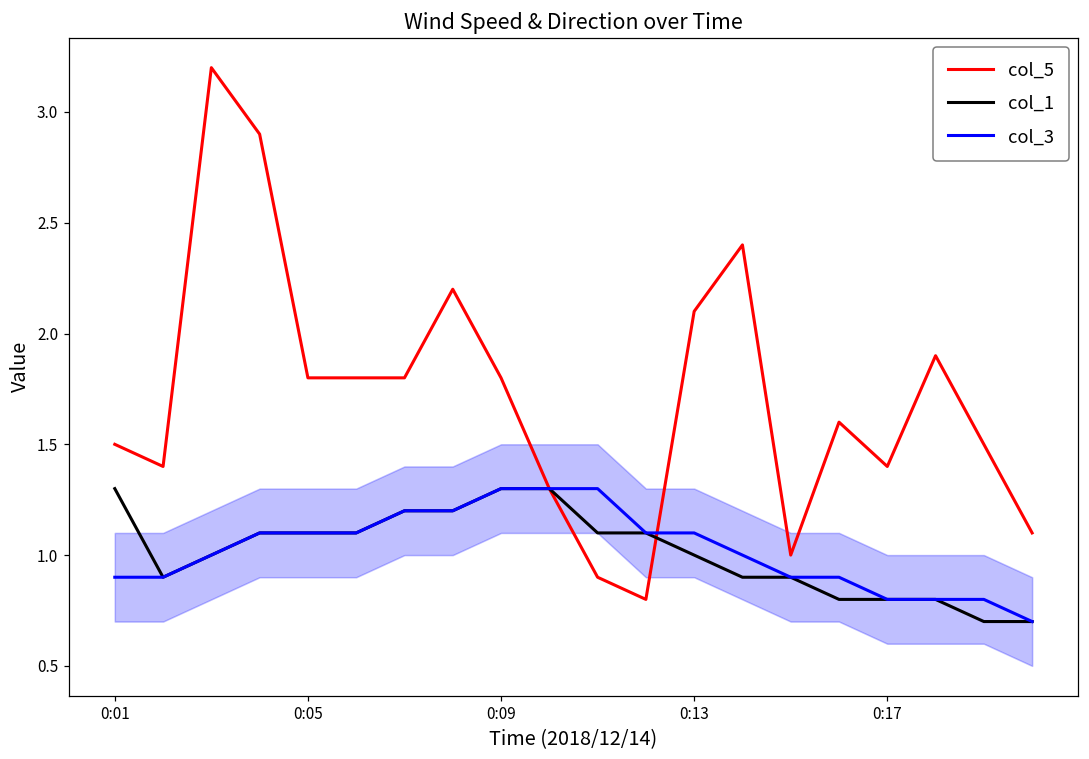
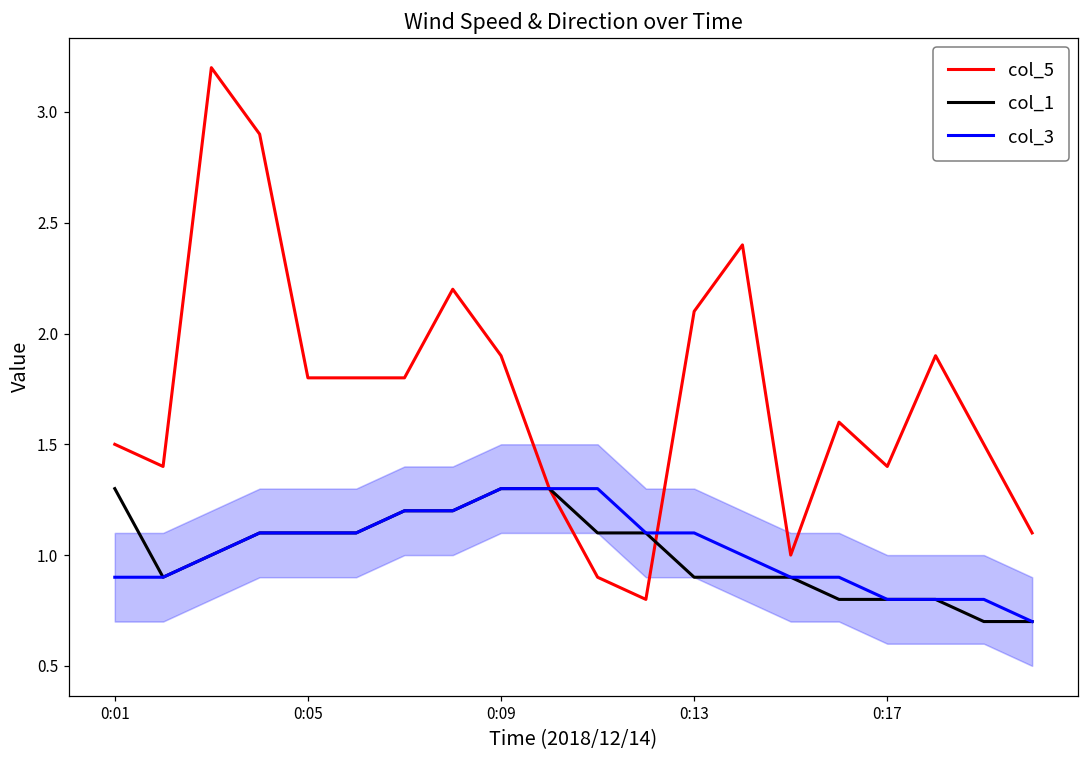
col_5, 0:09: 1.8 -> 1.9
col_1, 0:13: 1.0 -> 0.9
